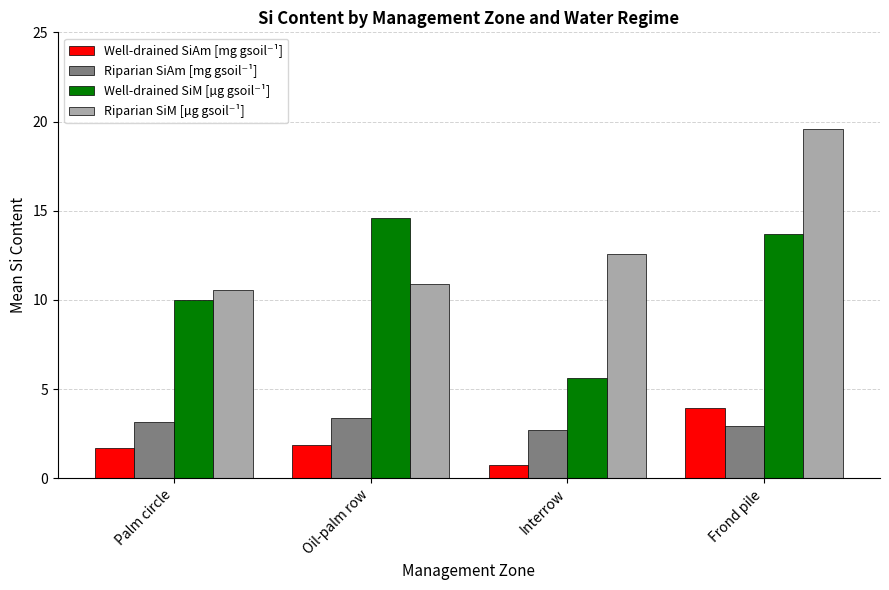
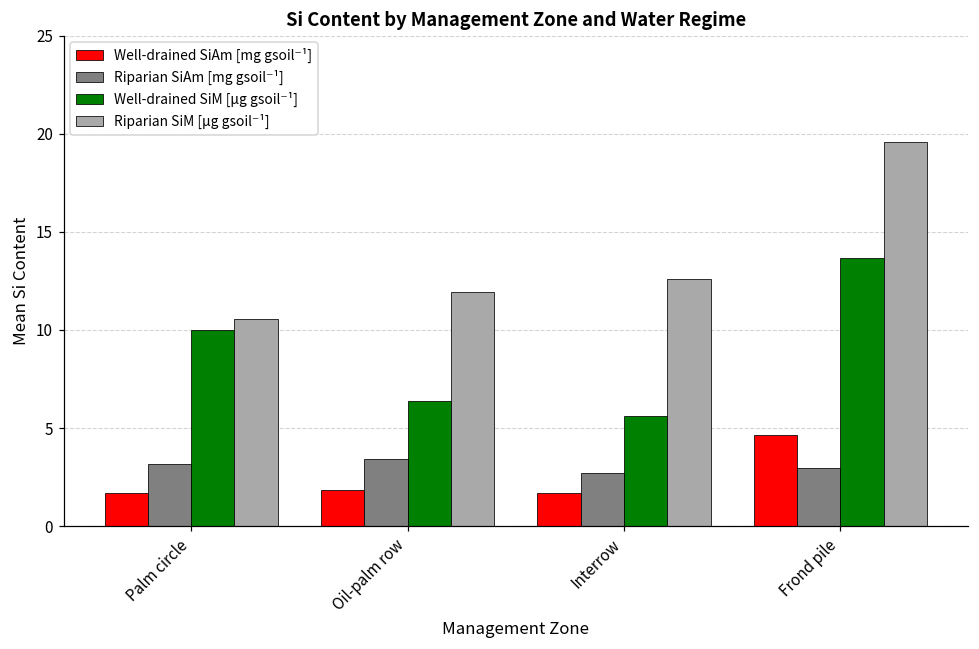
Well-drained SiM [µg gsoil⁻¹], Oil-palm row: 14.6 -> 6.4
Riparian SiM [µg gsoil⁻¹], Oil-palm row: 10.9 -> 11.9
Well-drained SiAm [mg gsoil⁻¹], Interrow: 0.8 -> 1.7
Well-drained SiAm [mg gsoil⁻¹], Frond pile: 4.0 -> 4.6
